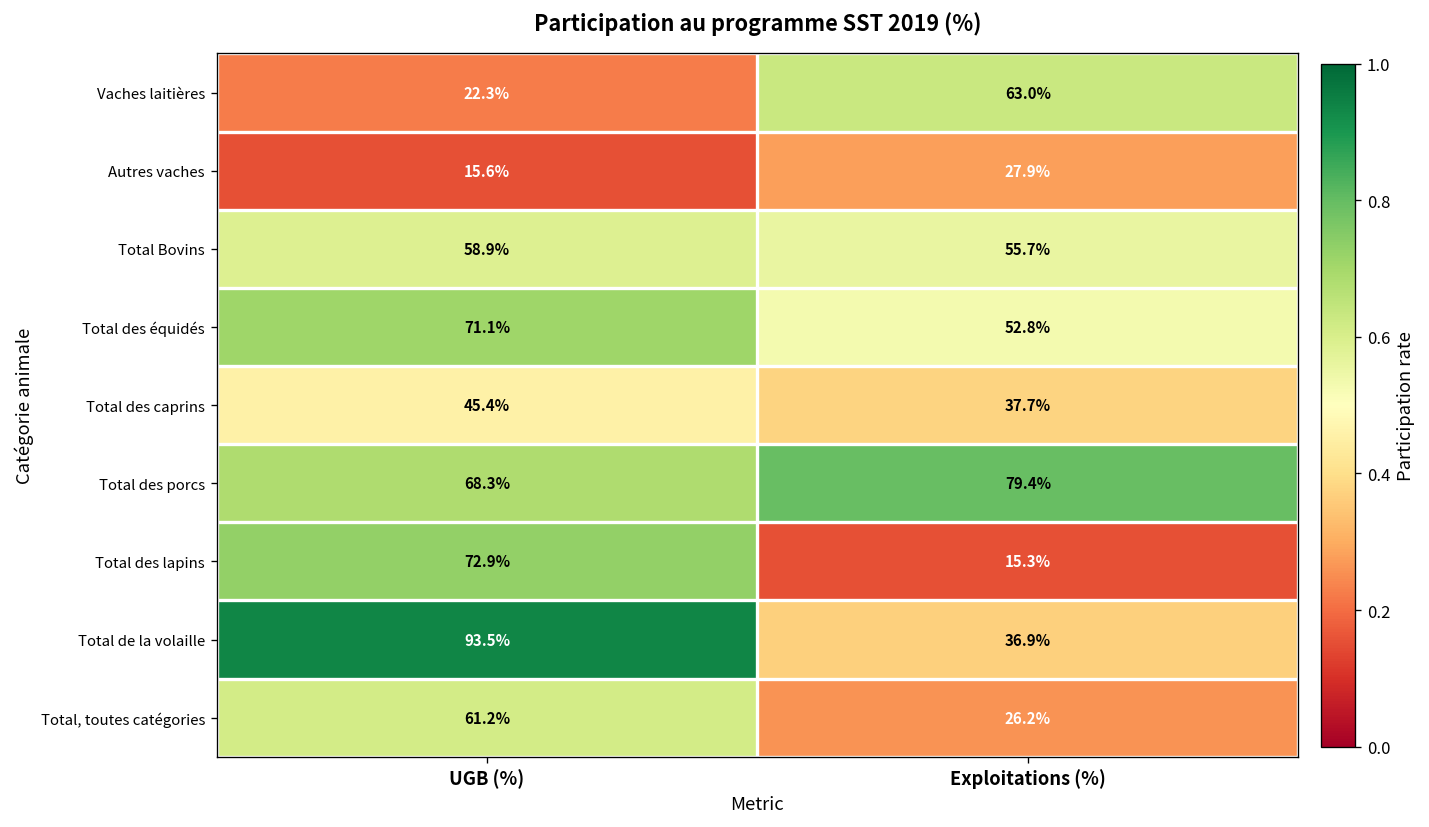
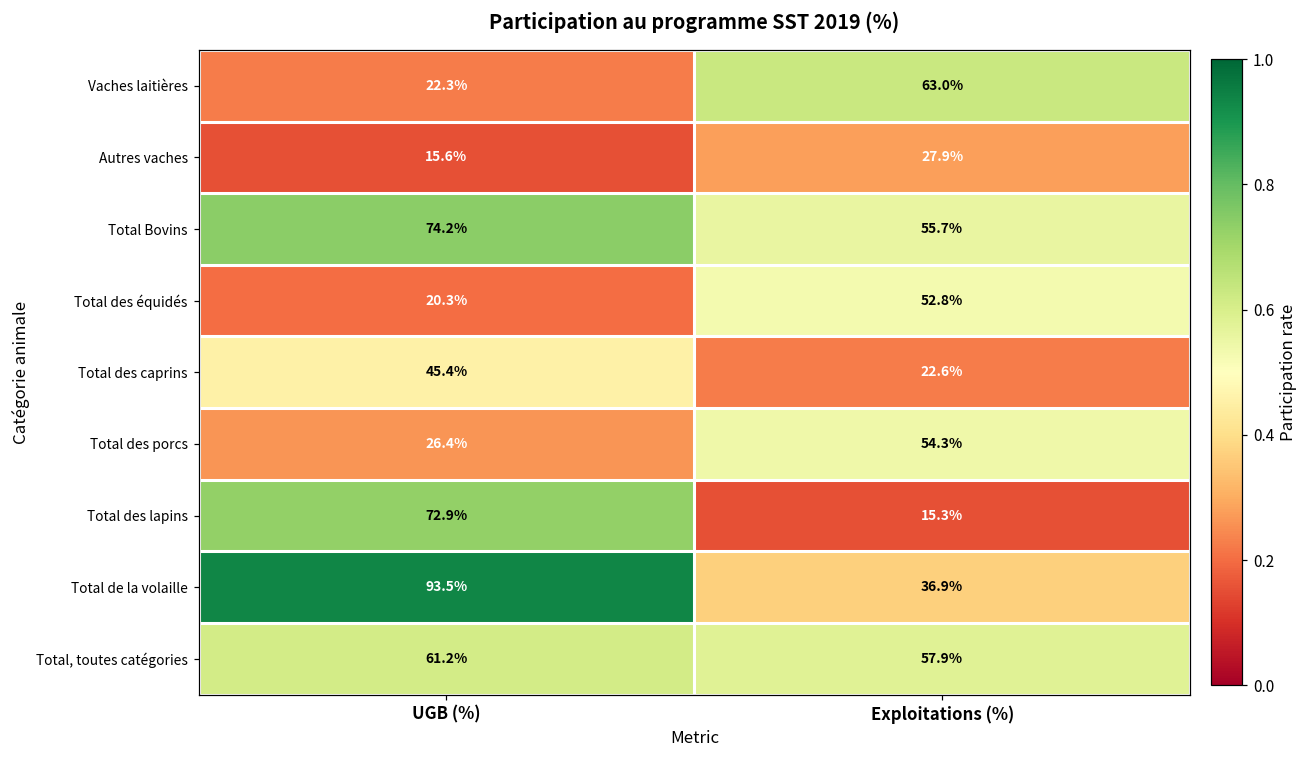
Total Bovins, UGB (%): 58.9% -> 74.2%
Total des équidés, UGB (%): 71.1% -> 20.3%
Total des caprins, Exploitations (%): 37.7% -> 22.6%
Total des porcs, UGB (%): 68.3% -> 26.4%
Total des porcs, Exploitations (%): 79.4% -> 54.3%
Total, toutes catégories, Exploitations (%): 26.2% -> 57.9%
